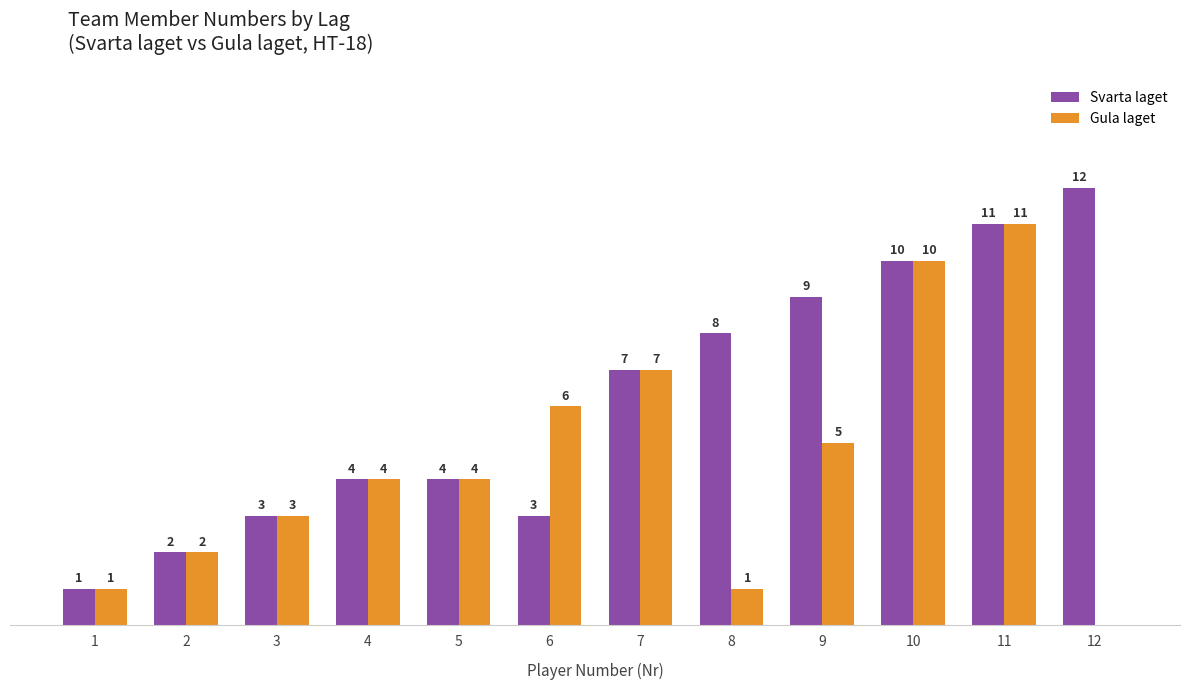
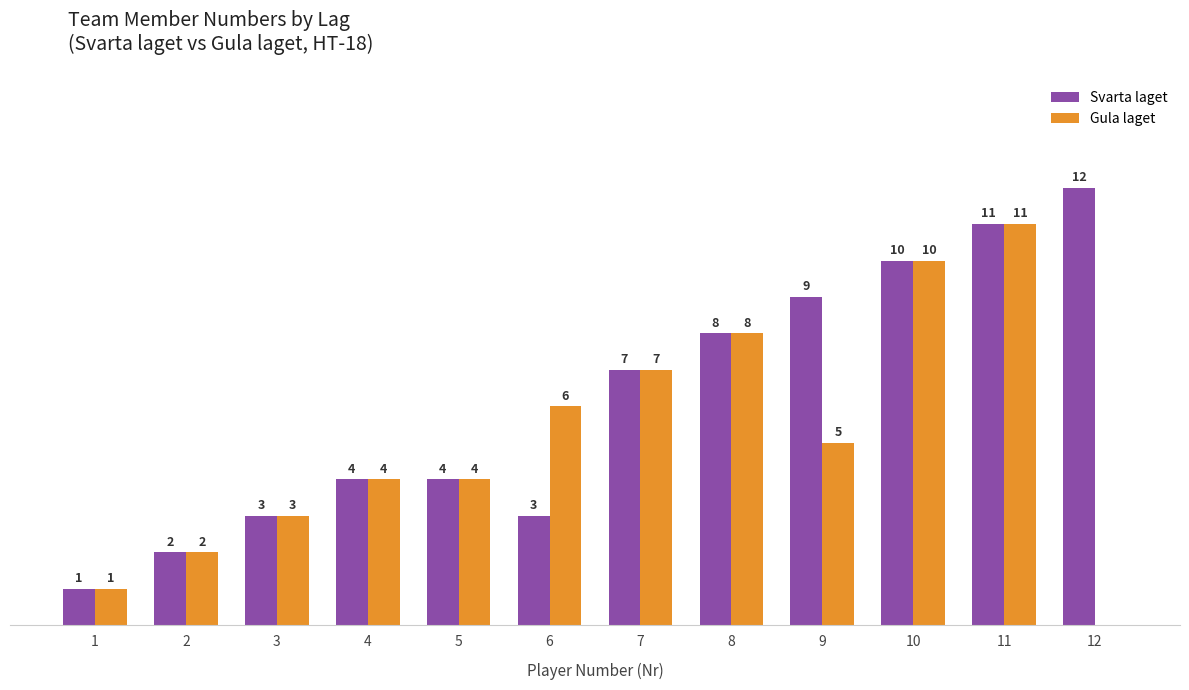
Gula laget, 8: 1 -> 8
